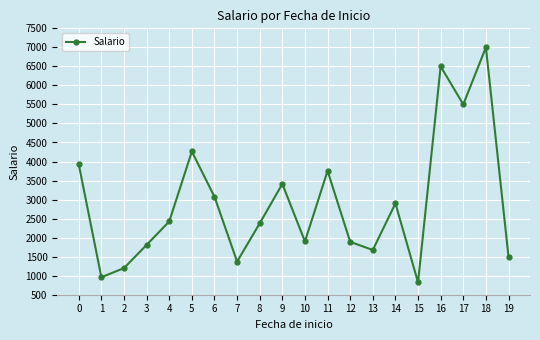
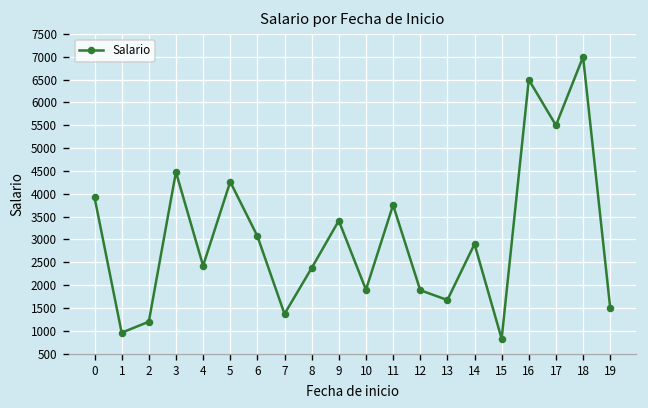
3: 1800 -> 4500
